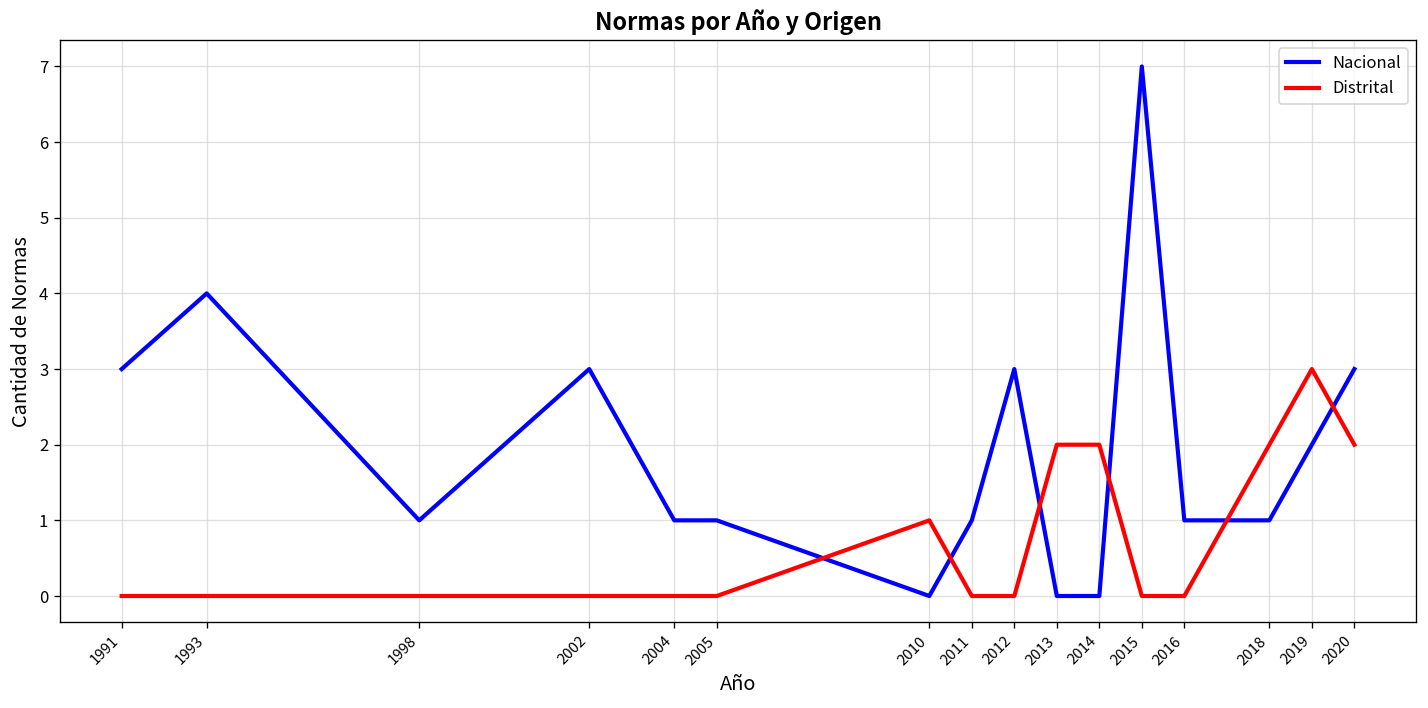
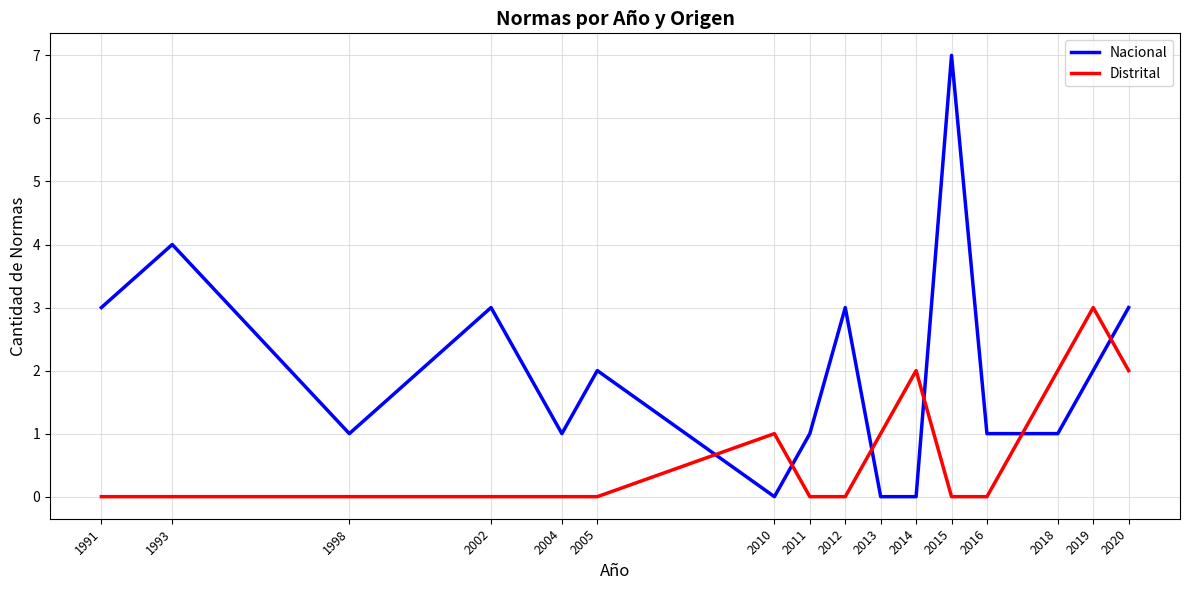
Nacional, 2005: 1 -> 2
Distrital, 2013: 2 -> 1
